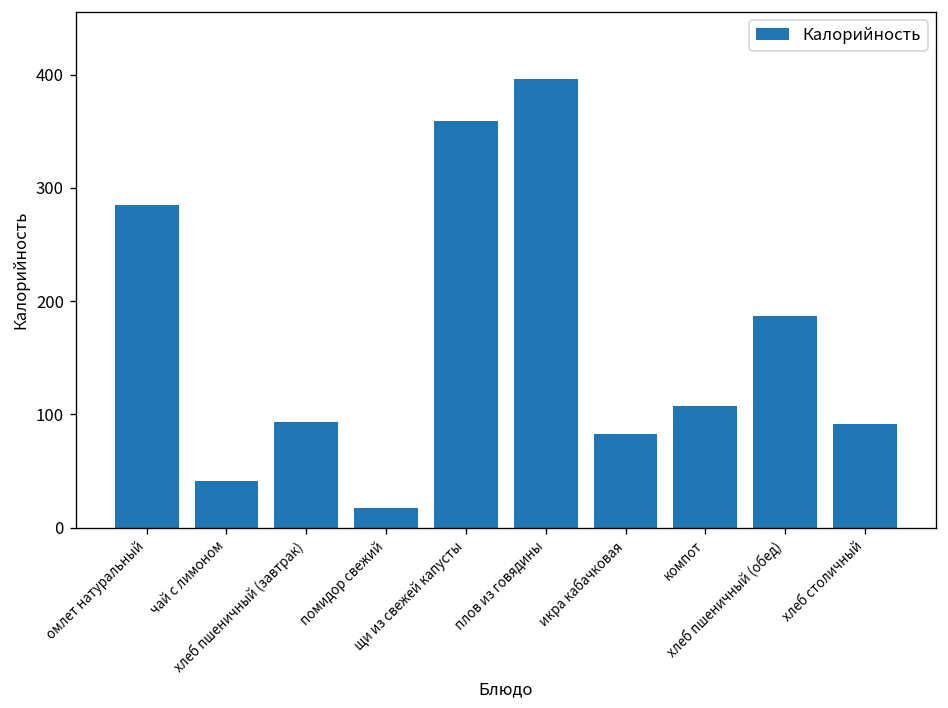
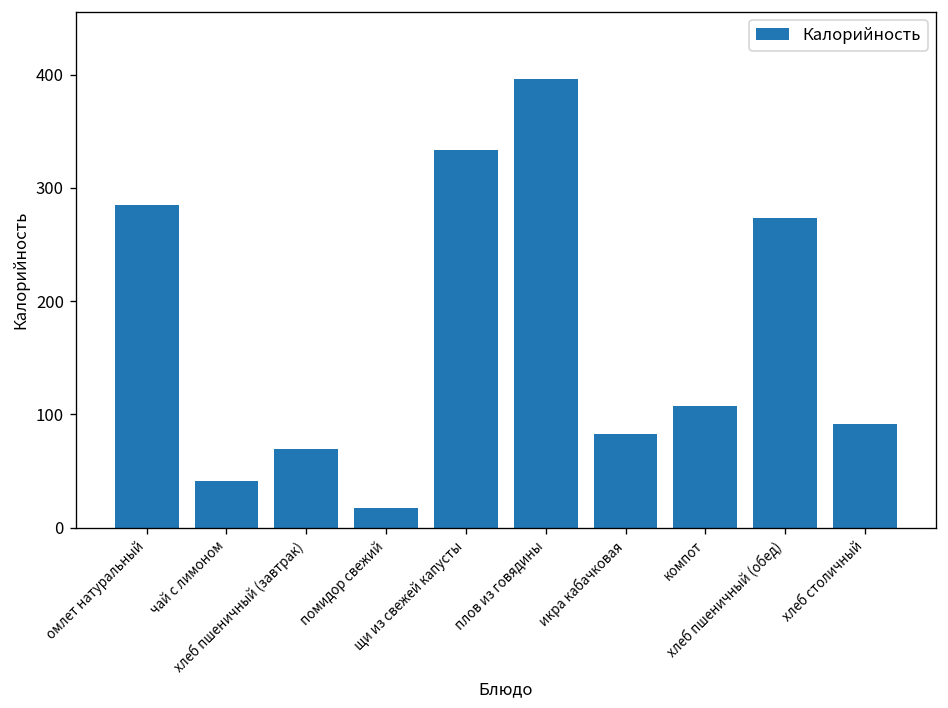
хлеб пшеничный (завтрак): 90 -> 70
щи из свежей капусты: 360 -> 330
хлеб пшеничный (обед): 190 -> 270
